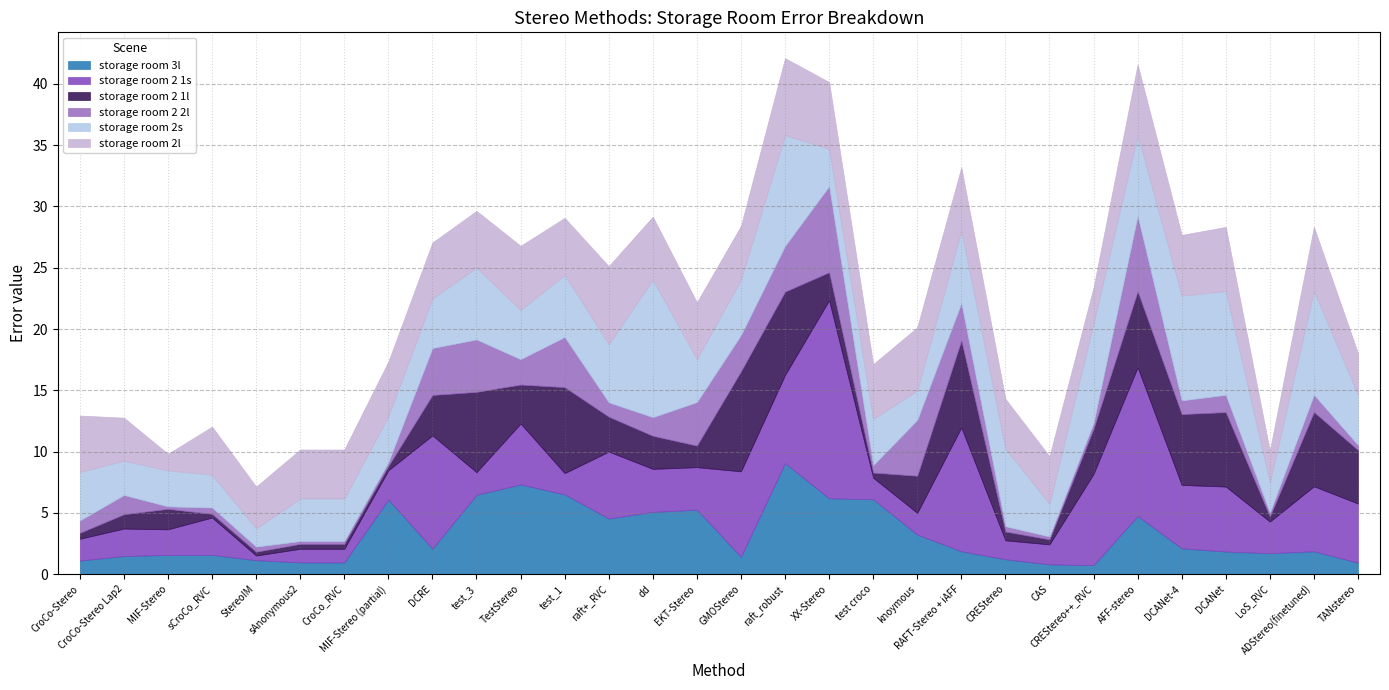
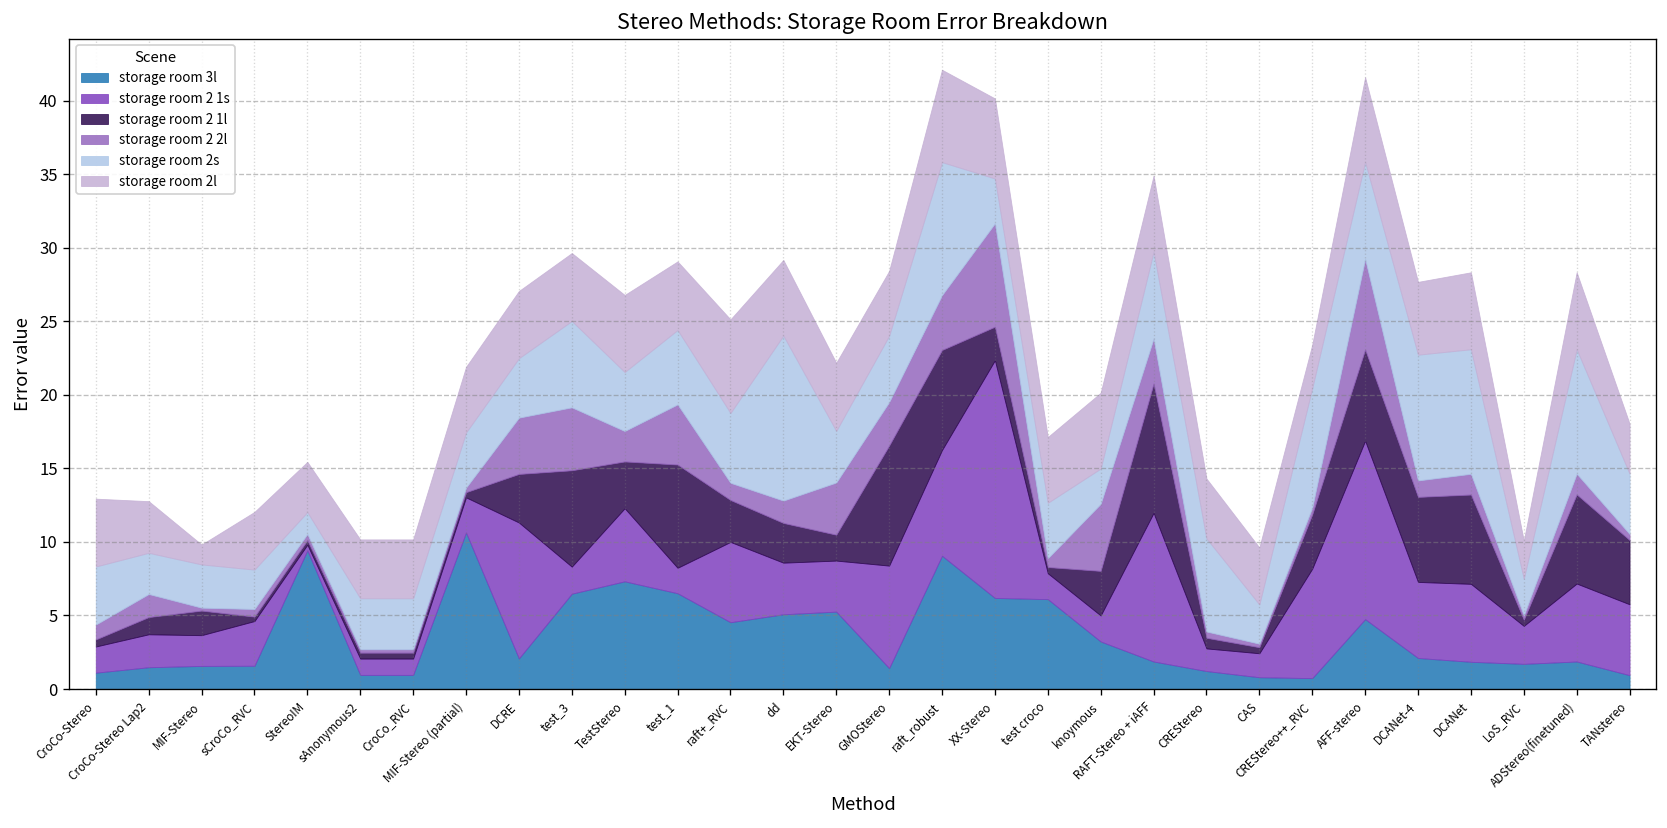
storage room 3l, StereoIM: 1.1 -> 9.4
storage room 3l, MIF-Stereo (partial): 6.1 -> 10.6
storage room 2 1l, RAFT-Stereo + iAFF: 7.1 -> 8.8
